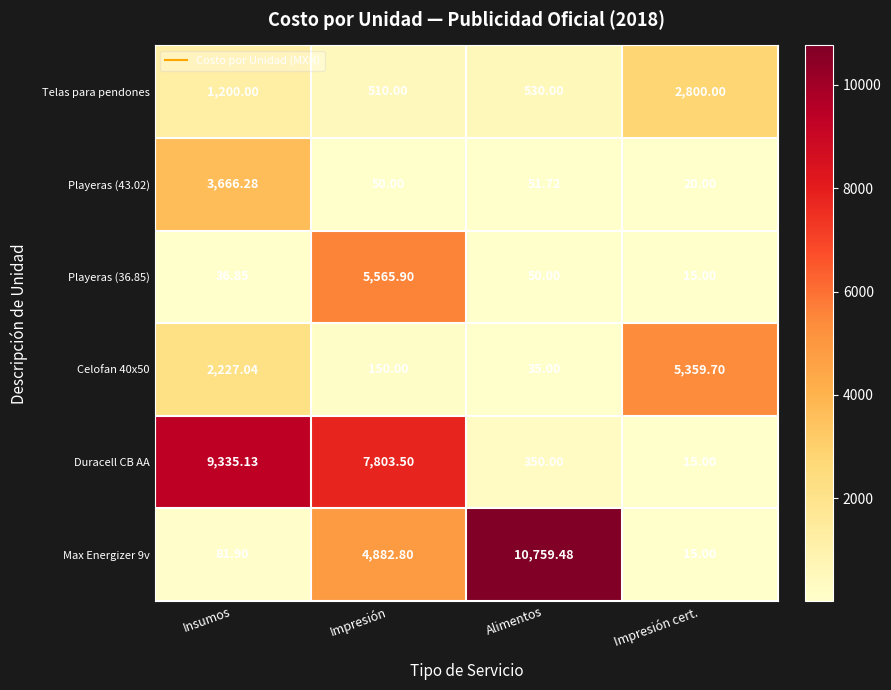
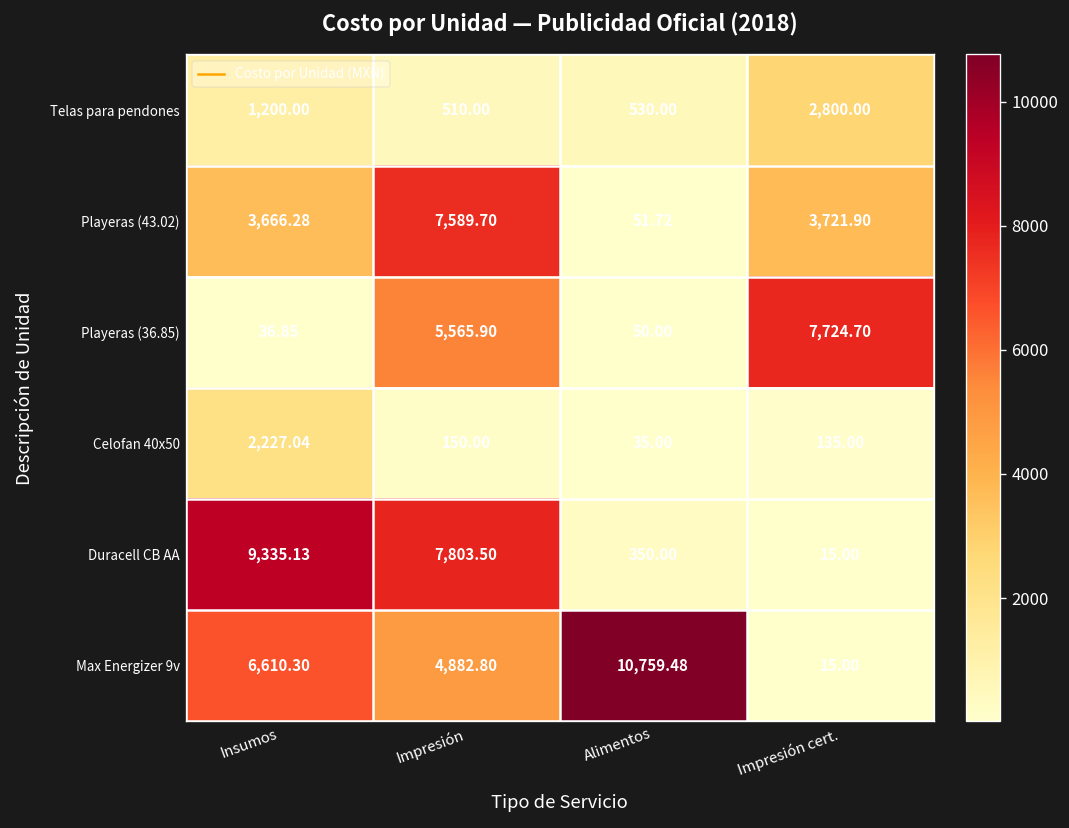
Playeras (43.02), Impresión: 50.00 -> 7,589.70
Playeras (43.02), Impresión cert.: 20.00 -> 3,721.90
Playeras (36.85), Impresión cert.: 15.00 -> 7,724.70
Celofan 40x50, Impresión cert.: 5,359.70 -> 135.00
Max Energizer 9v, Insumos: 81.90 -> 6,610.30
